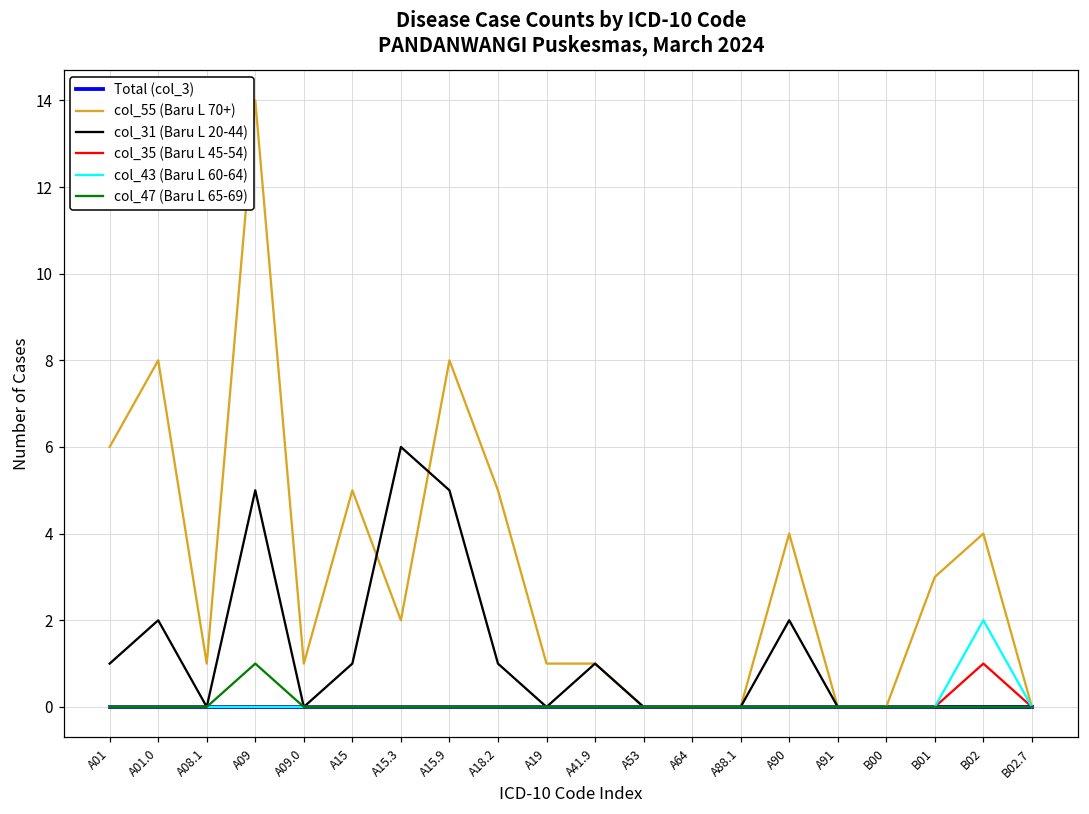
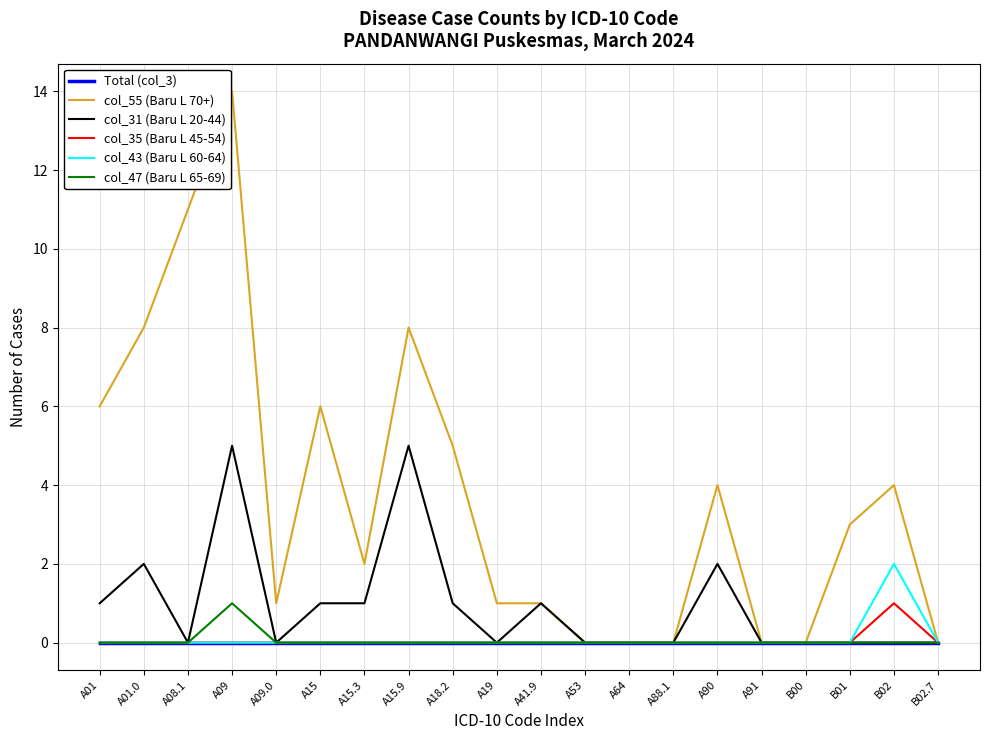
col_55 (Baru L 70+), A08.1: 1 -> 11
col_55 (Baru L 70+), A15: 5 -> 6
col_31 (Baru L 20-44), A15.3: 6 -> 1
